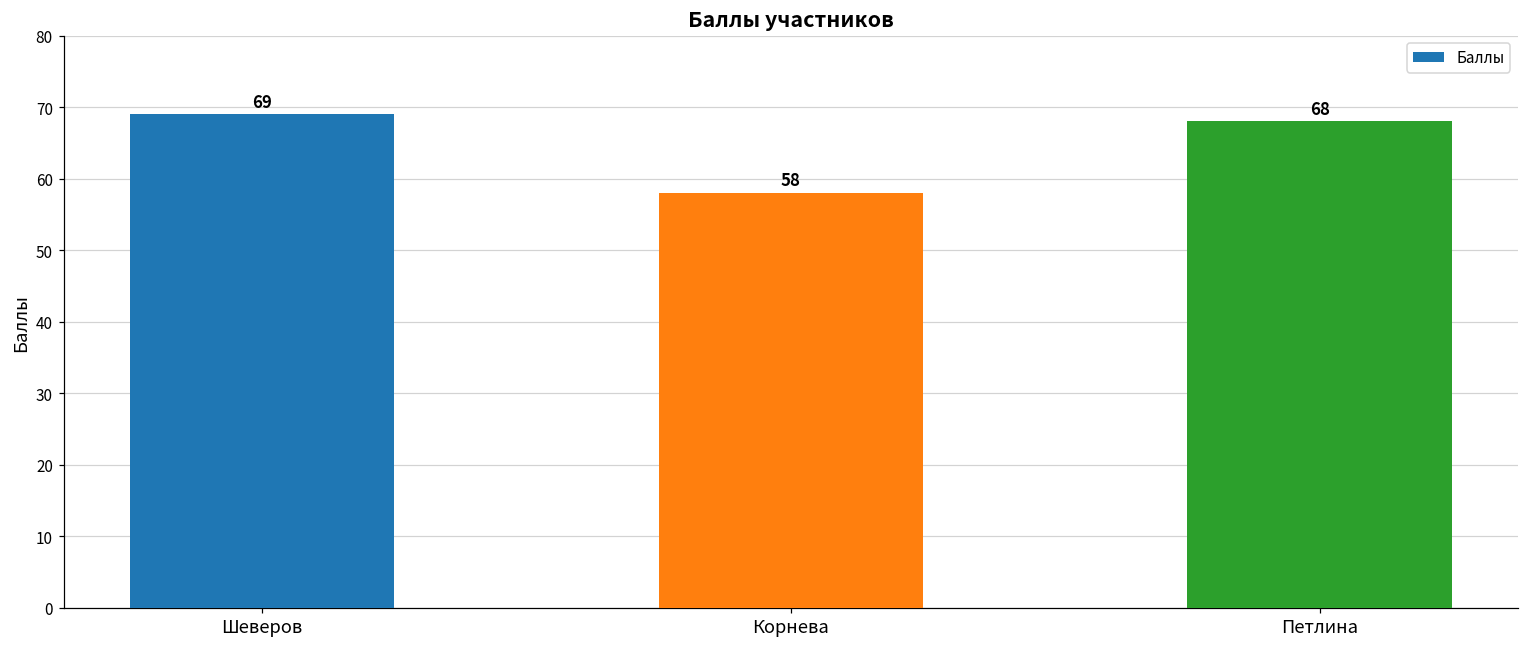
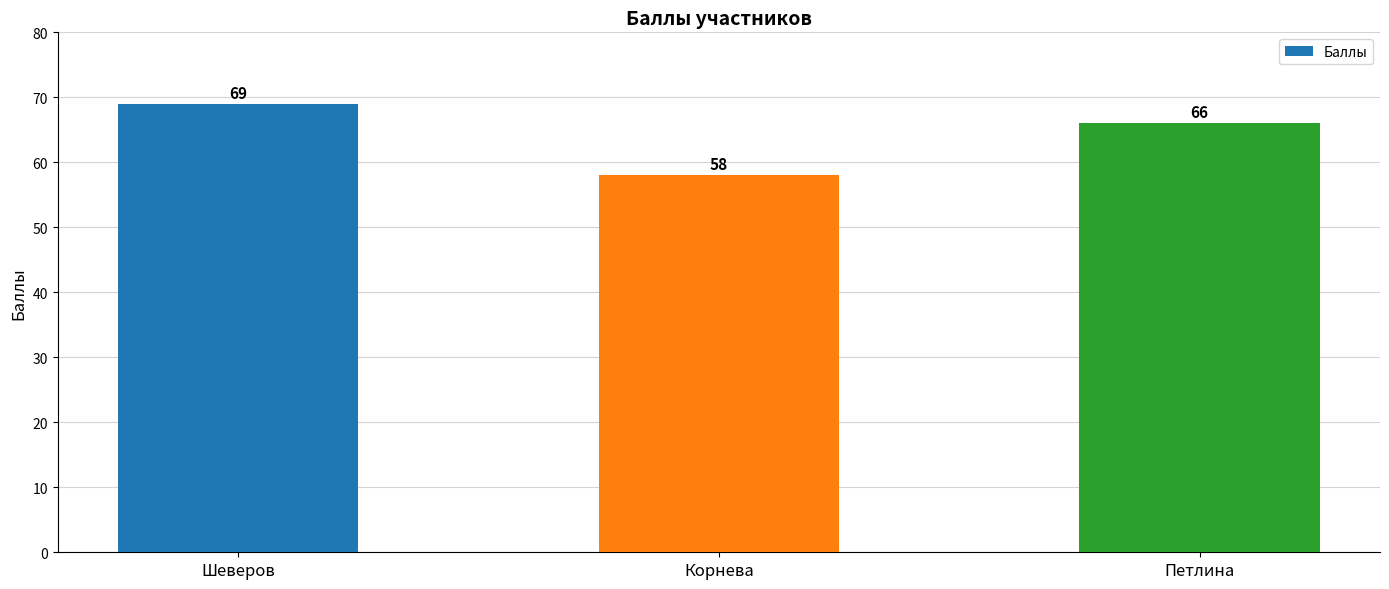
Петлина: 68 -> 66
